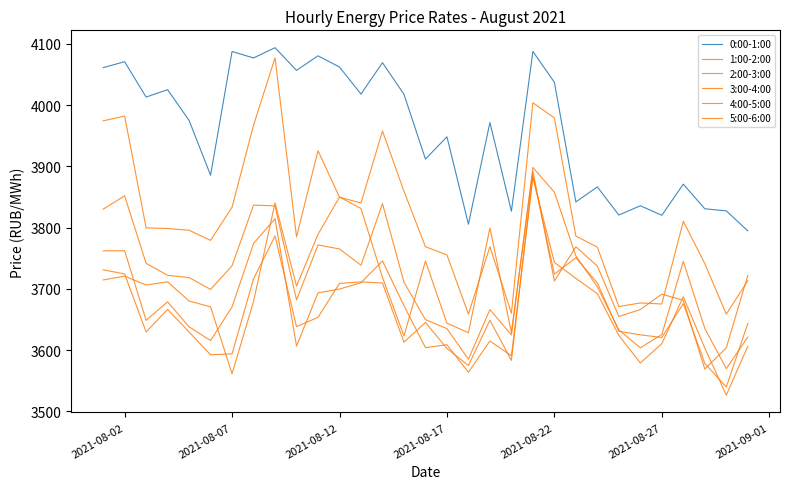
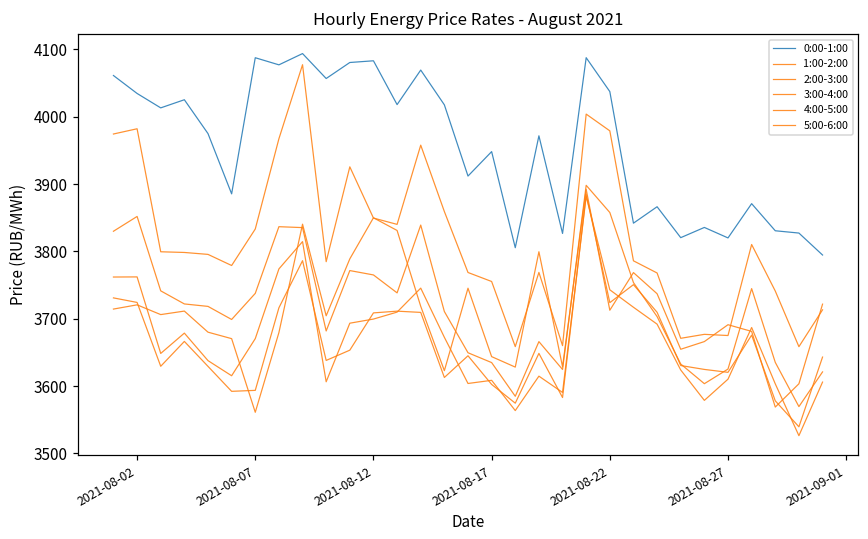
0:00-1:00, 2021-08-02: 4070 -> 4030
0:00-1:00, 2021-08-12: 4060 -> 4080
